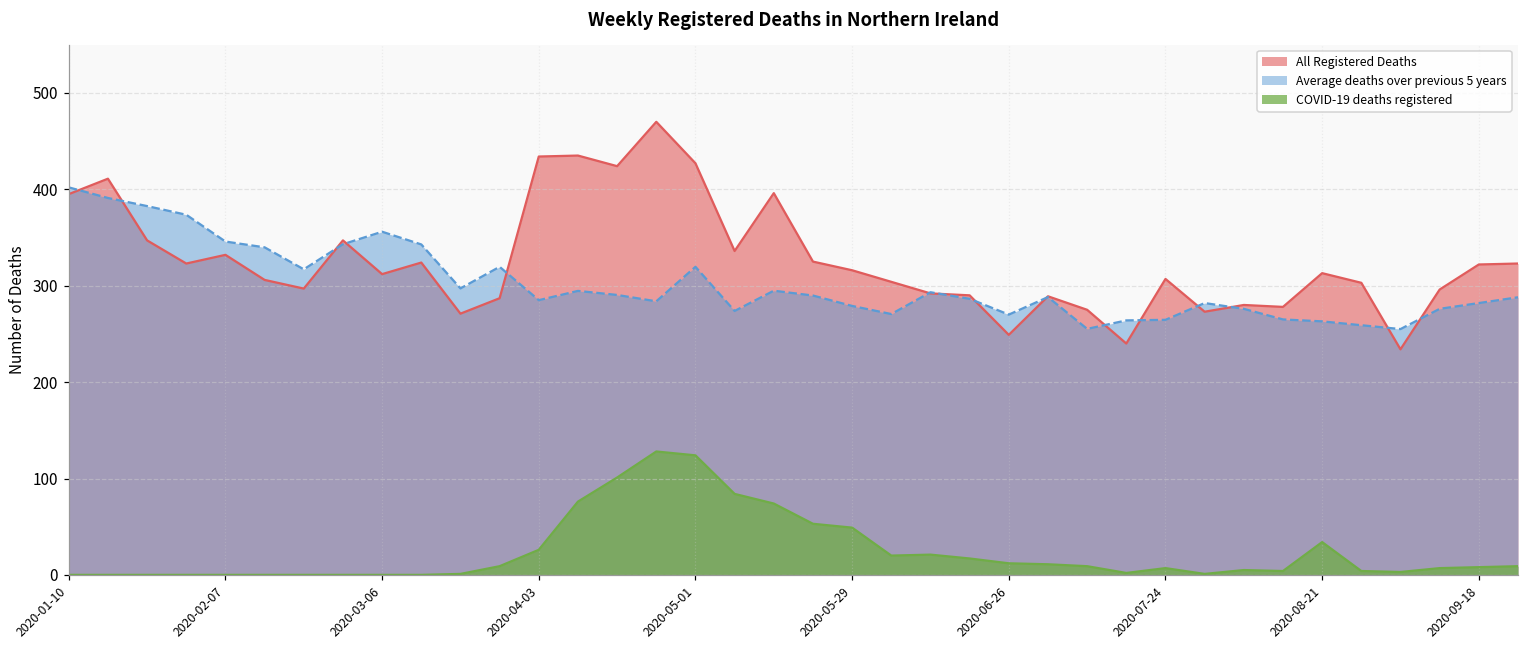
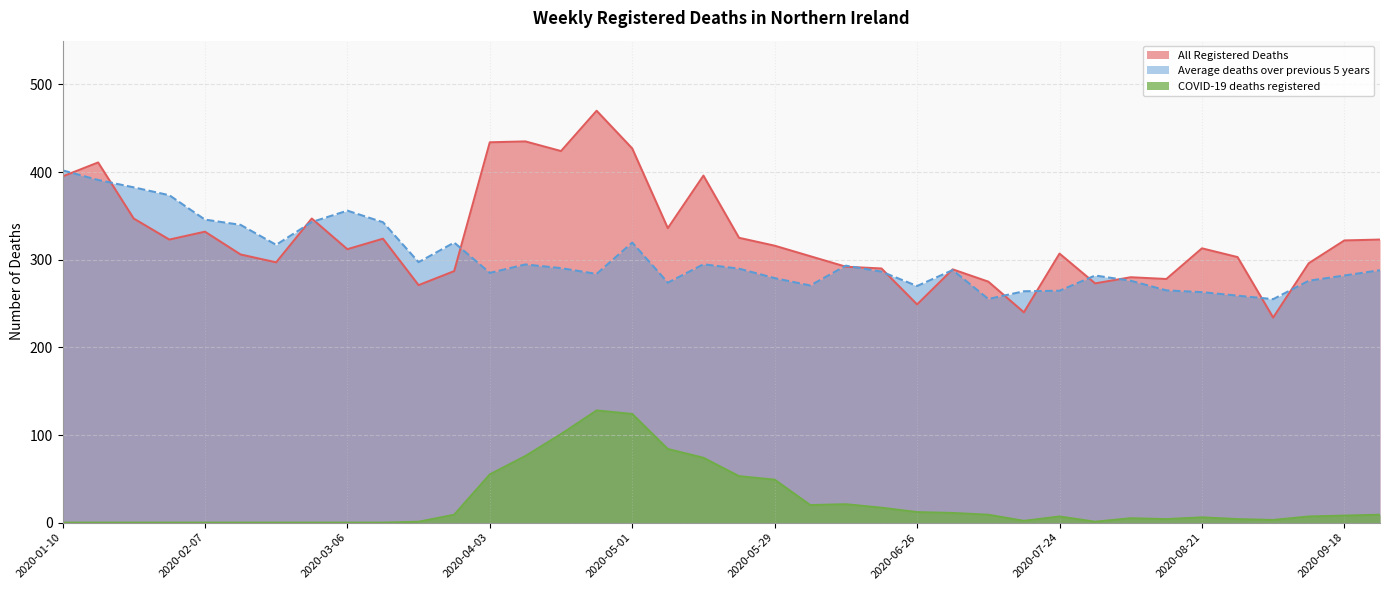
COVID-19 deaths registered, 2020-04-03: 30 -> 60
COVID-19 deaths registered, 2020-08-21: 30 -> 10
